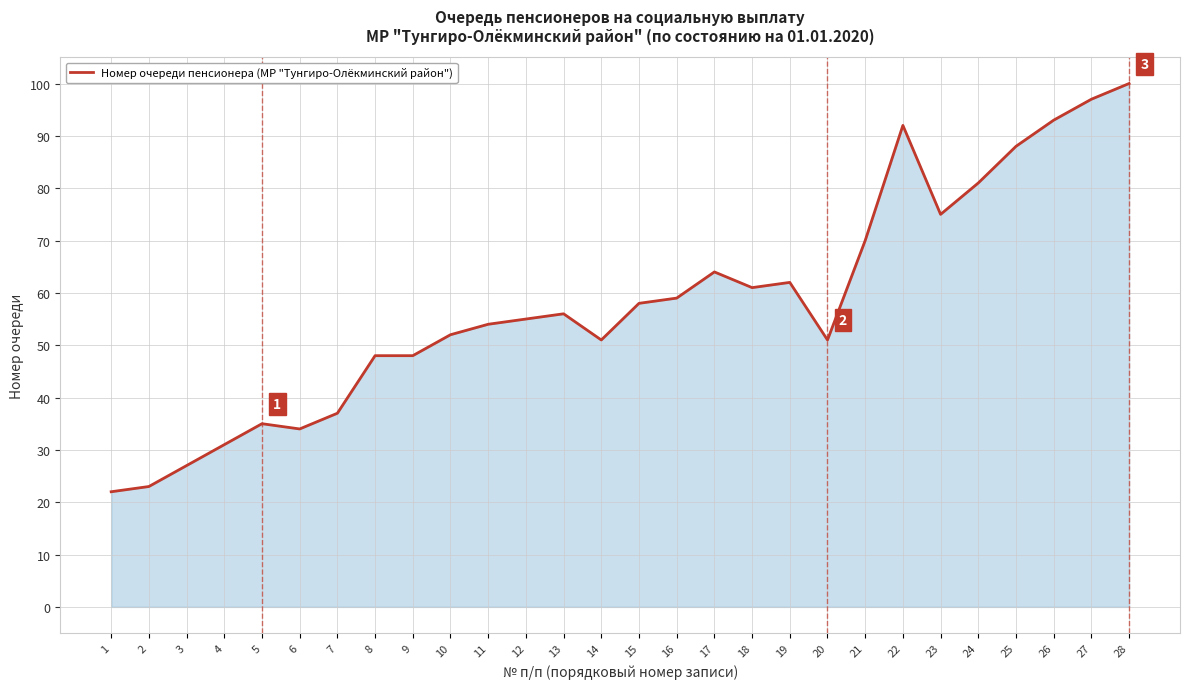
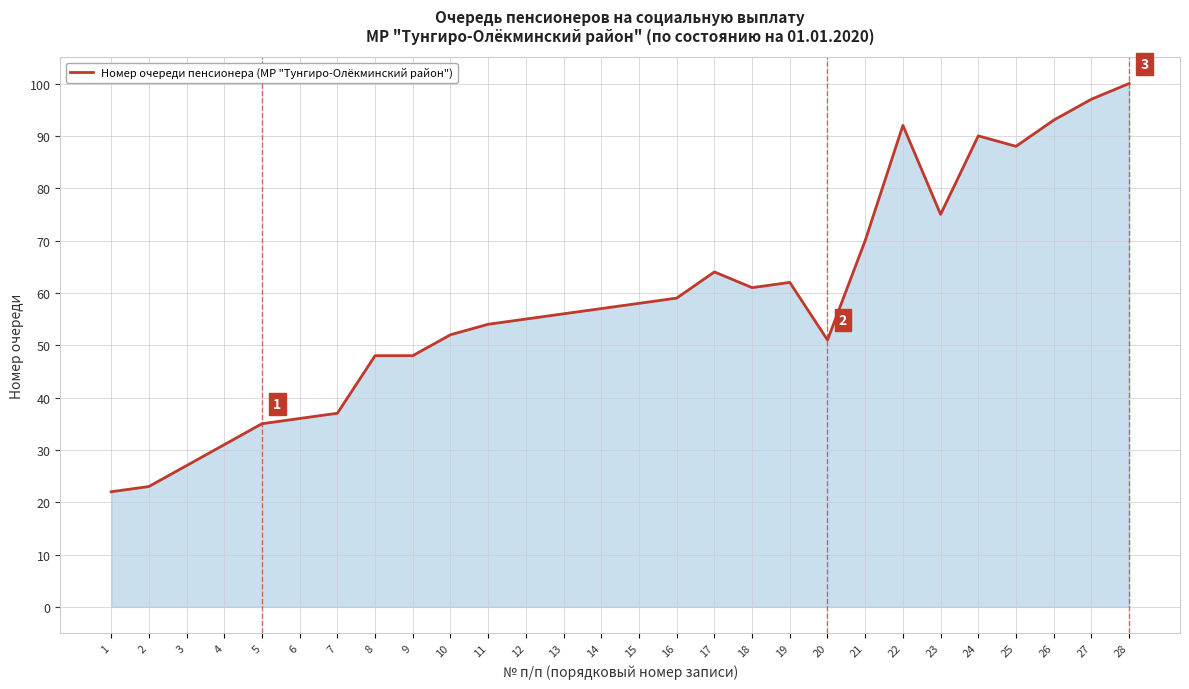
6: 34 -> 36
14: 51 -> 57
24: 81 -> 90
